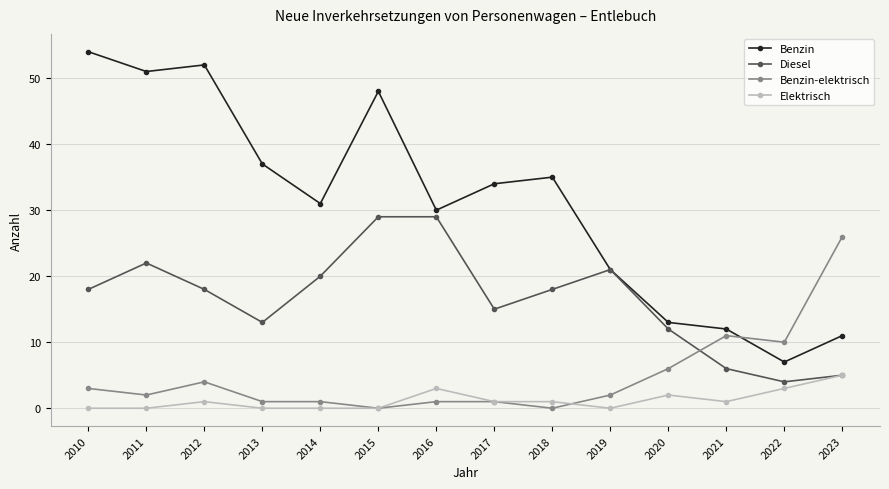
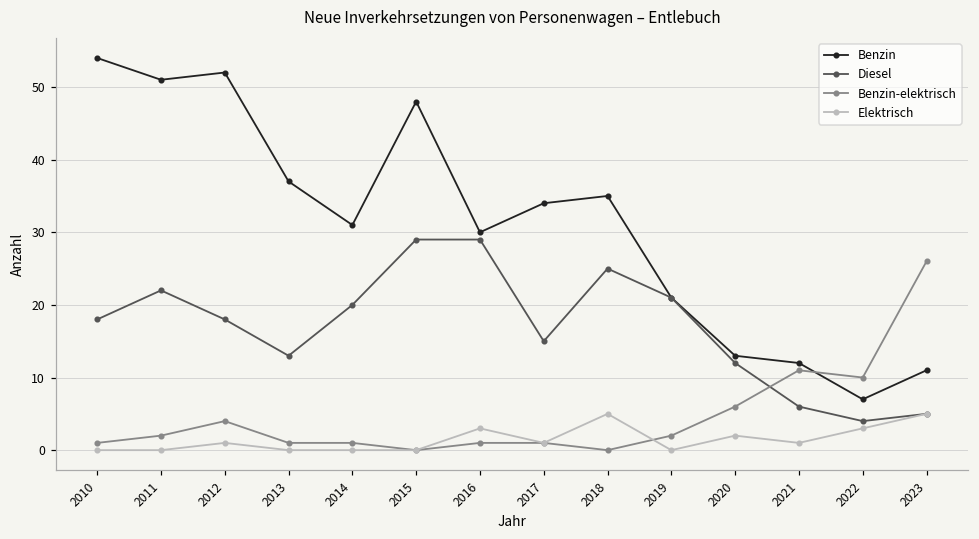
Benzin-elektrisch, 2010: 3 -> 1
Diesel, 2018: 18 -> 25
Elektrisch, 2018: 1 -> 5
